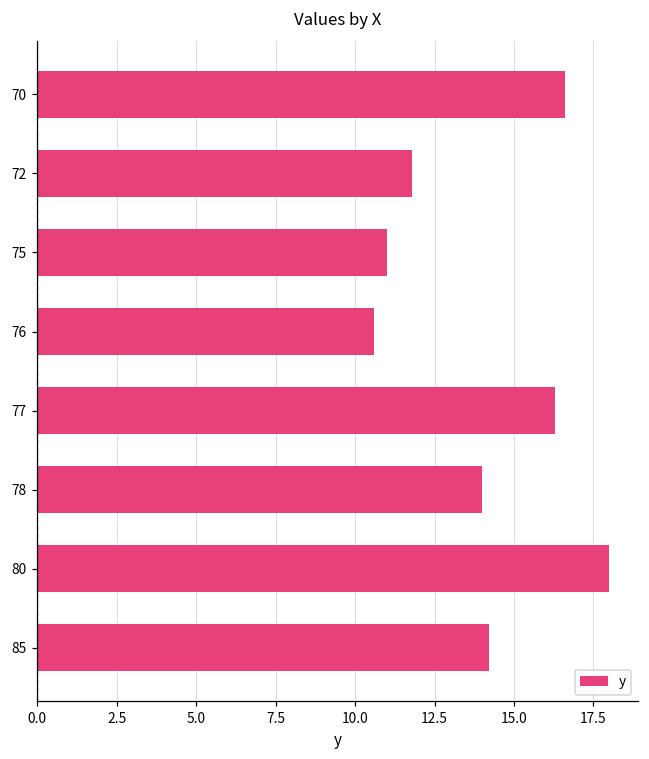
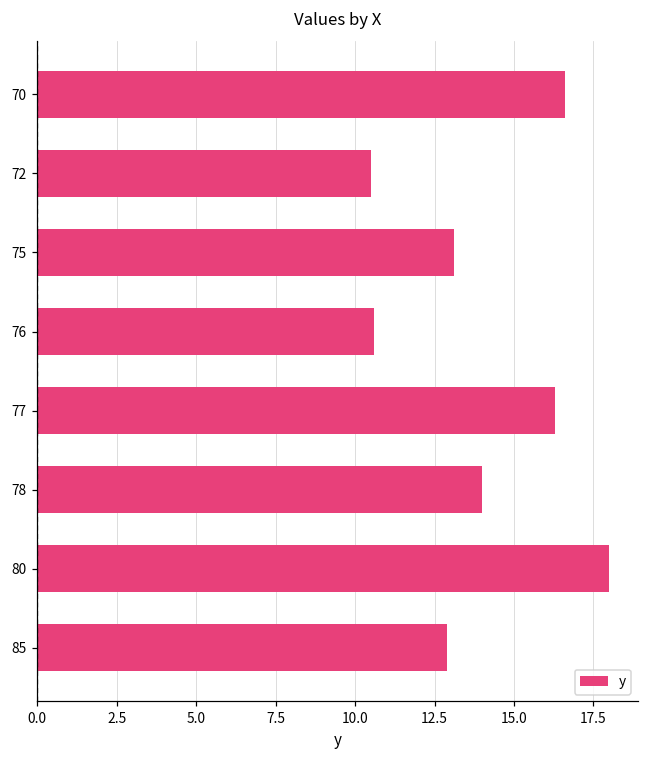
72: 11.8 -> 10.5
75: 11.0 -> 13.1
85: 14.2 -> 12.9
